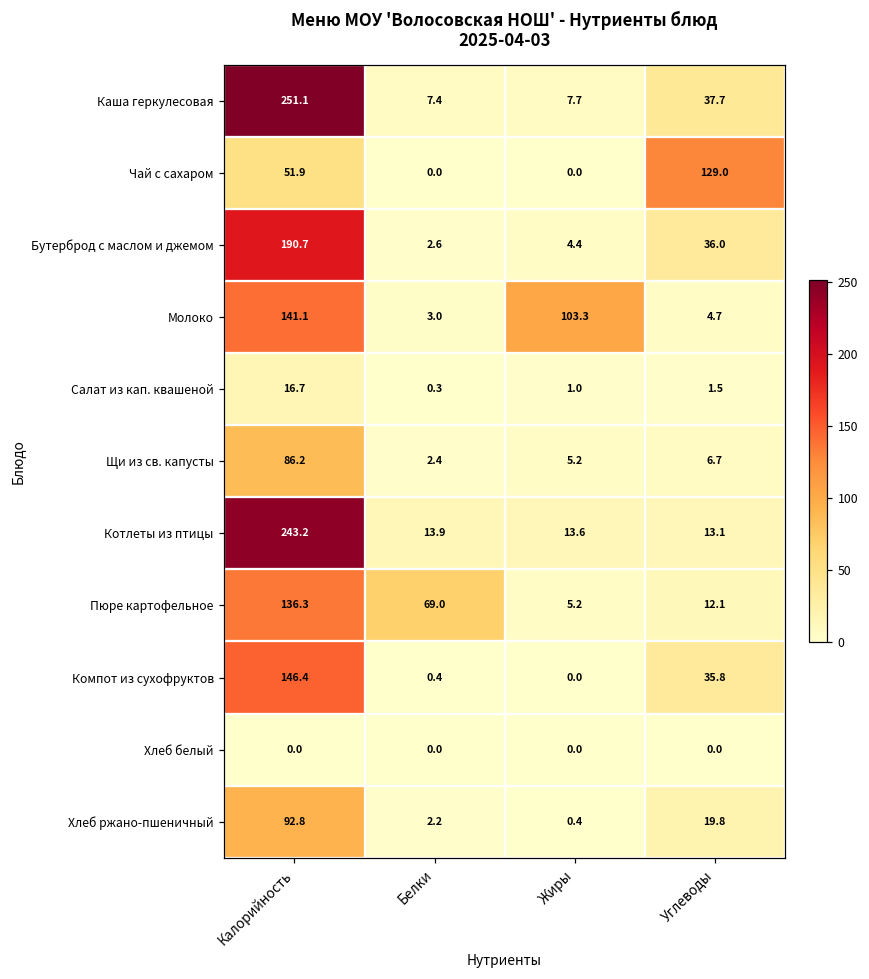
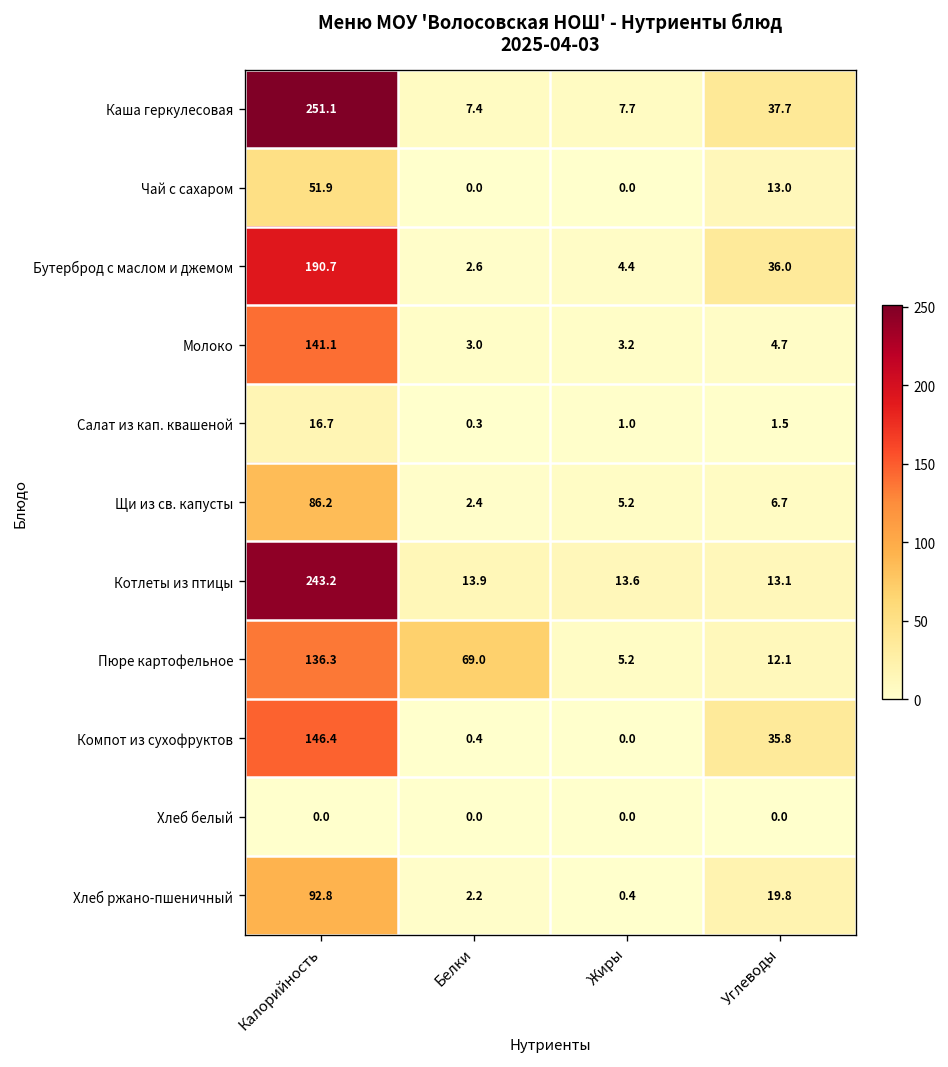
Чай с сахаром, Углеводы: 129.0 -> 13.0
Молоко, Жиры: 103.3 -> 3.2
